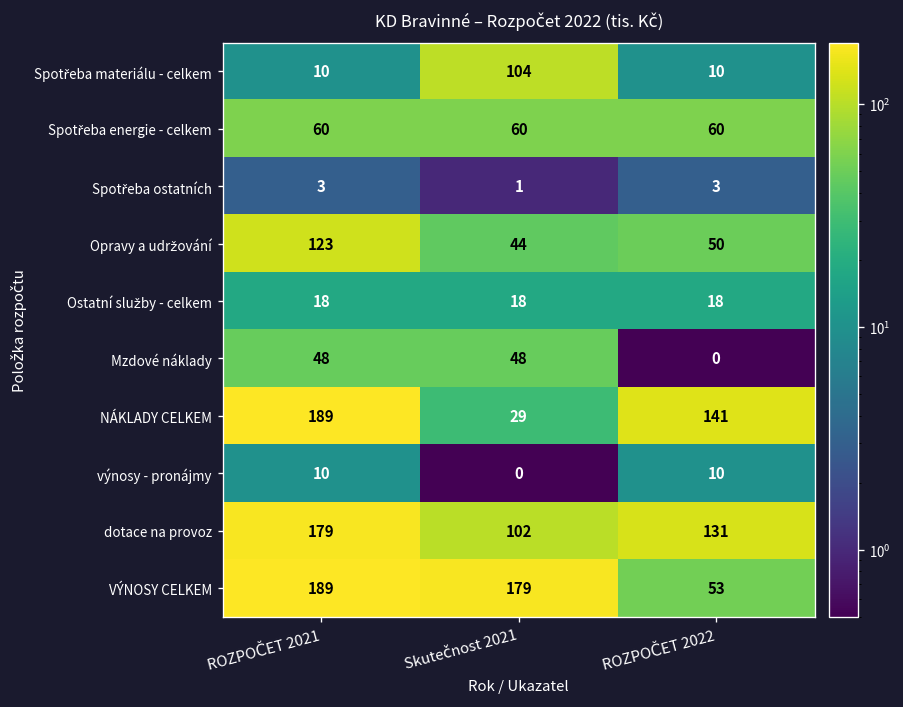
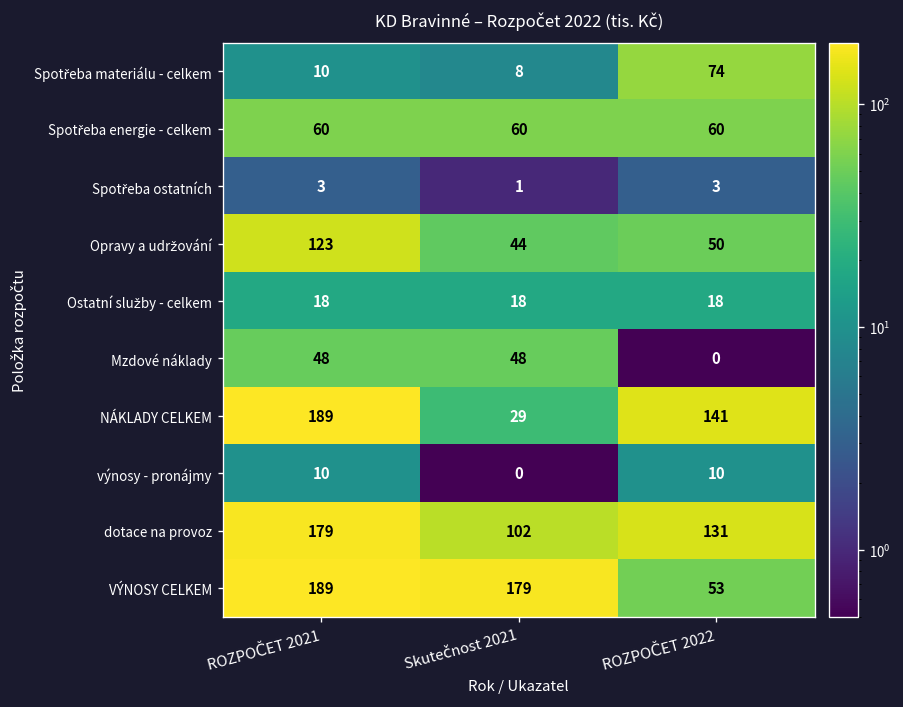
Spotřeba materiálu - celkem, Skutečnost 2021: 104 -> 8
Spotřeba materiálu - celkem, ROZPOČET 2022: 10 -> 74
